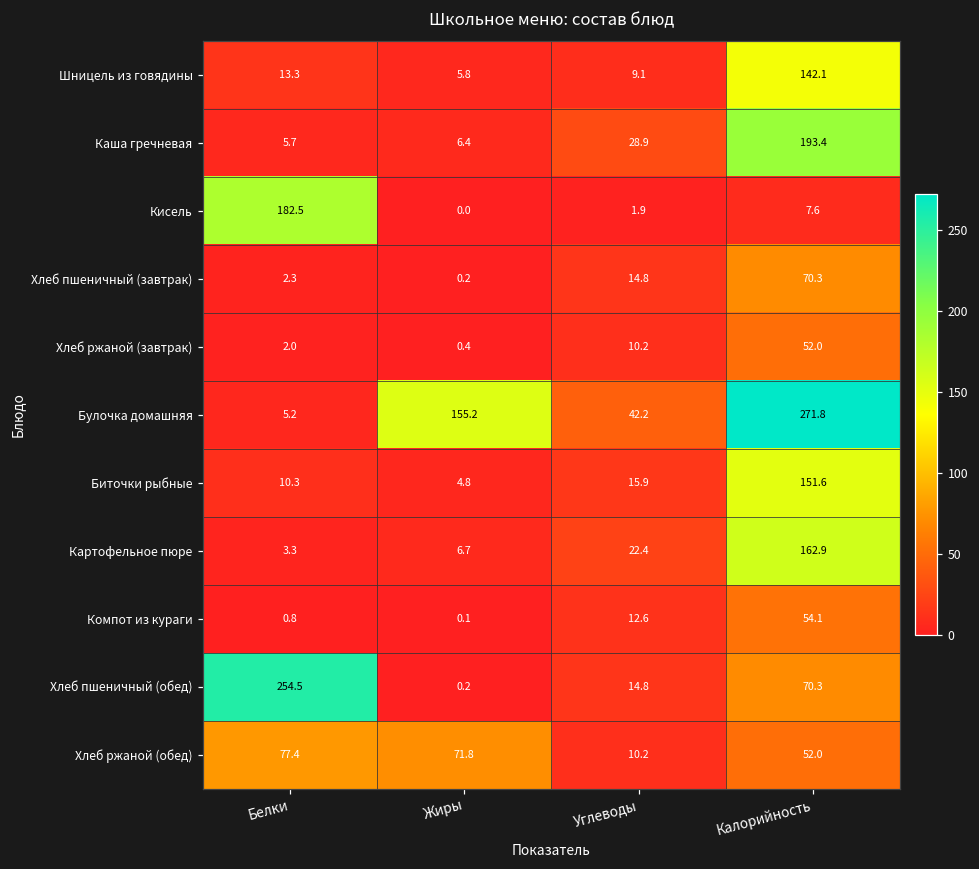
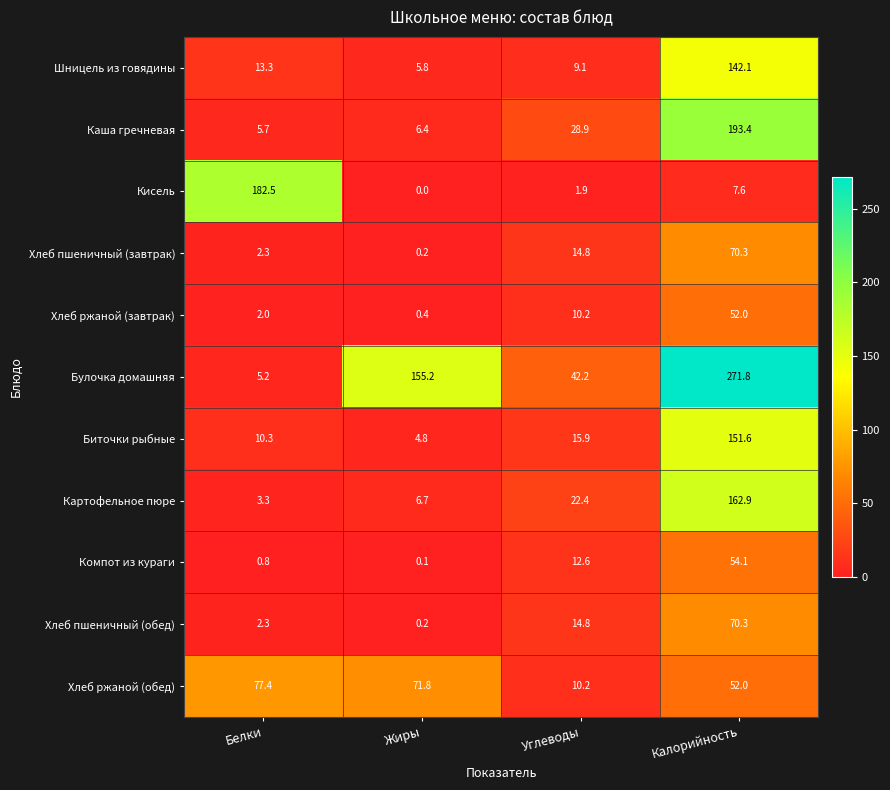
Хлеб пшеничный (обед), Белки: 254.5 -> 2.3
